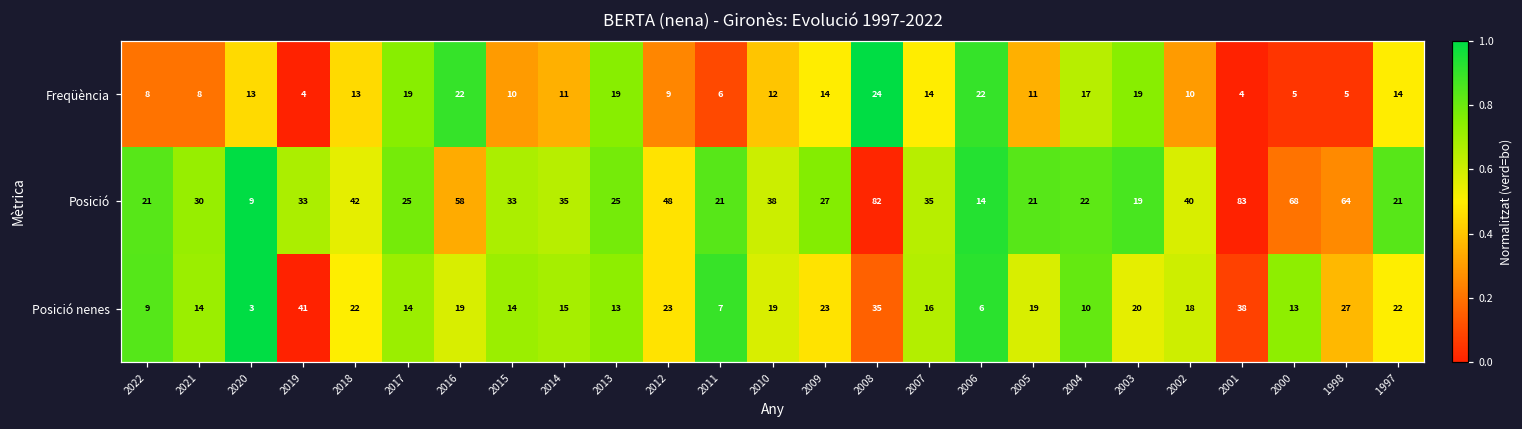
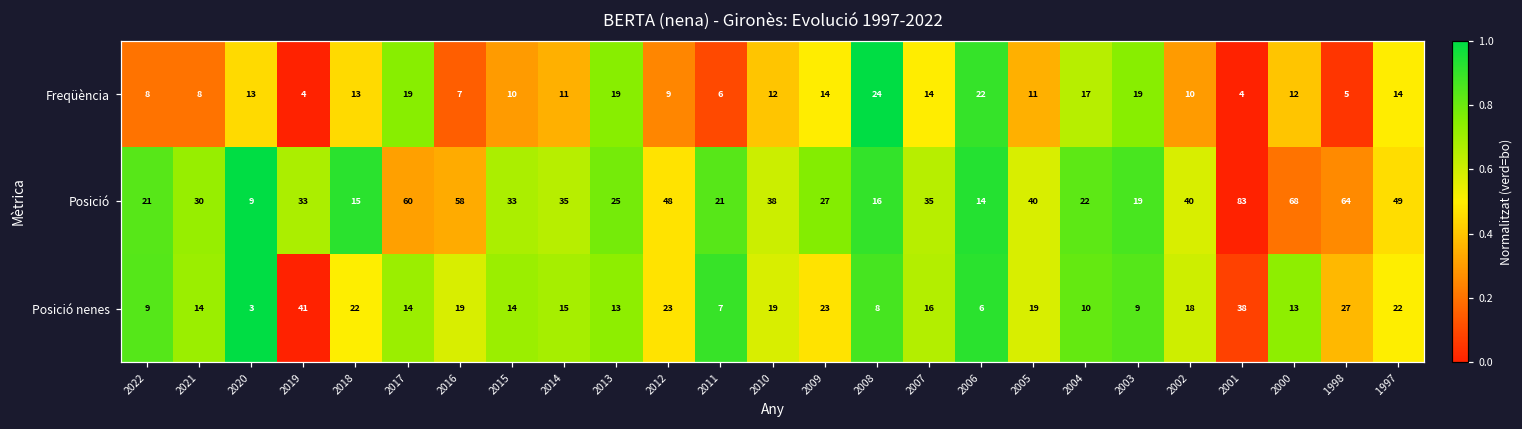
Freqüència, 2016: 22 -> 7
Freqüència, 2000: 5 -> 12
Posició, 2018: 42 -> 15
Posició, 2017: 25 -> 60
Posició, 2008: 82 -> 16
Posició, 2005: 21 -> 40
Posició, 1997: 21 -> 49
Posició nenes, 2008: 35 -> 8
Posició nenes, 2003: 20 -> 9
